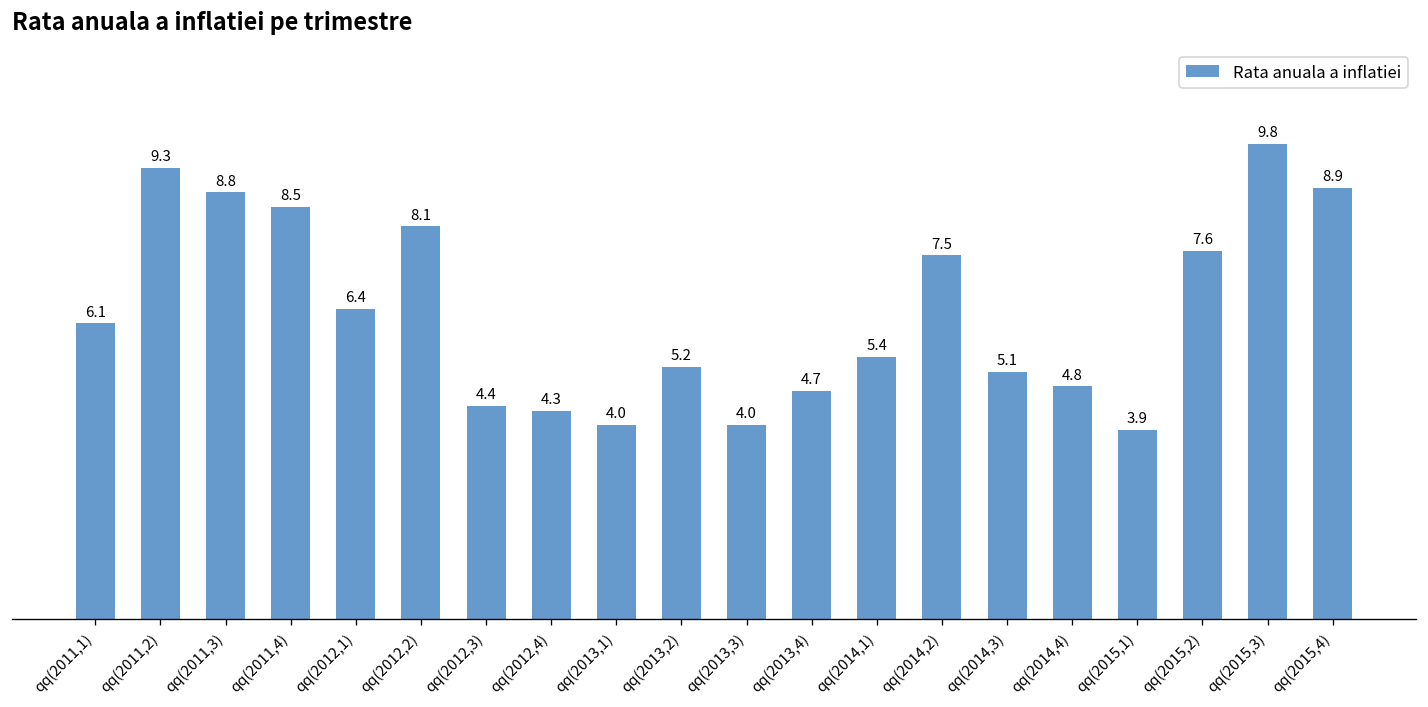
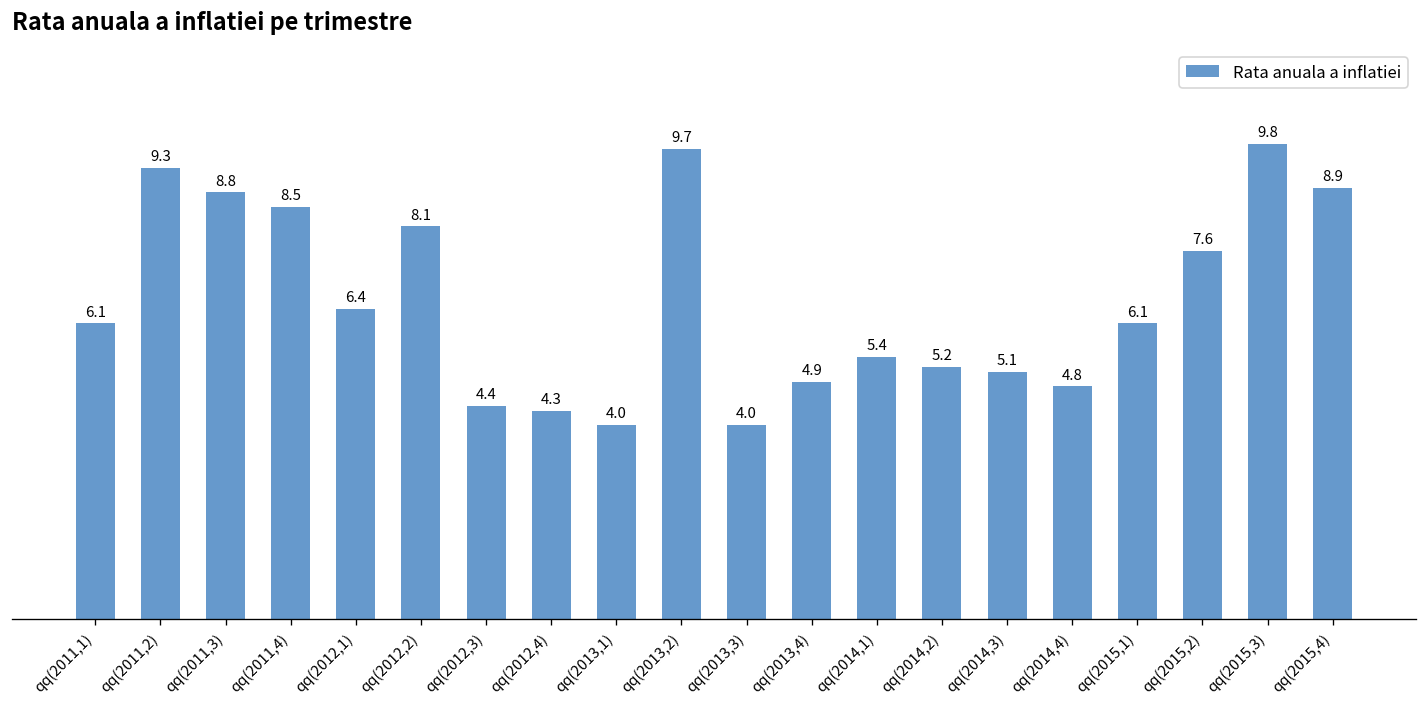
qq(2013,2): 5.2 -> 9.7
qq(2013,4): 4.7 -> 4.9
qq(2014,2): 7.5 -> 5.2
qq(2015,1): 3.9 -> 6.1
